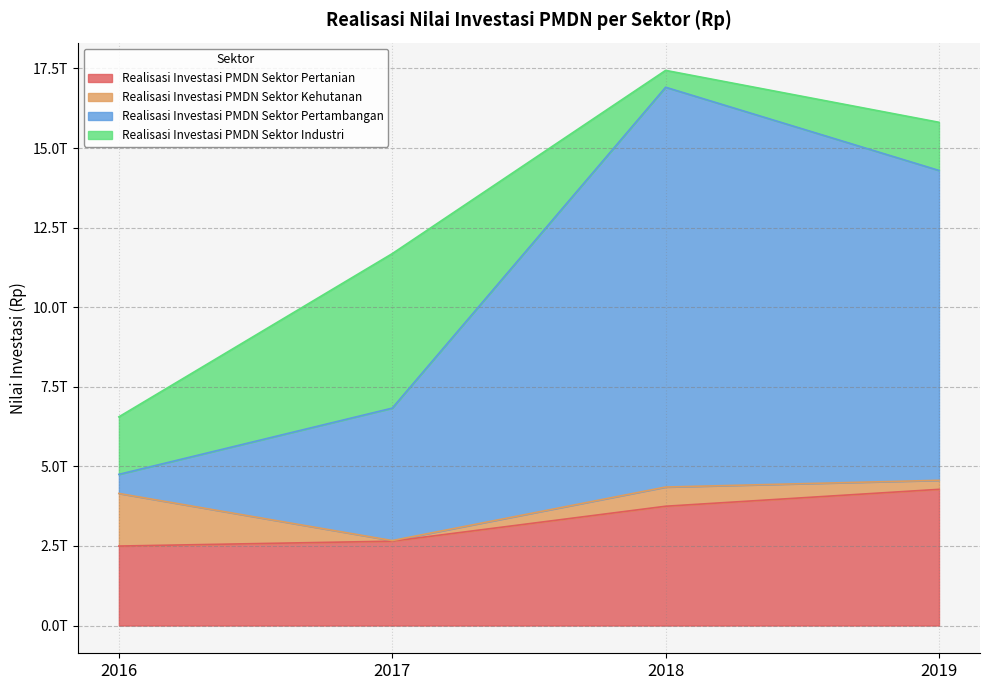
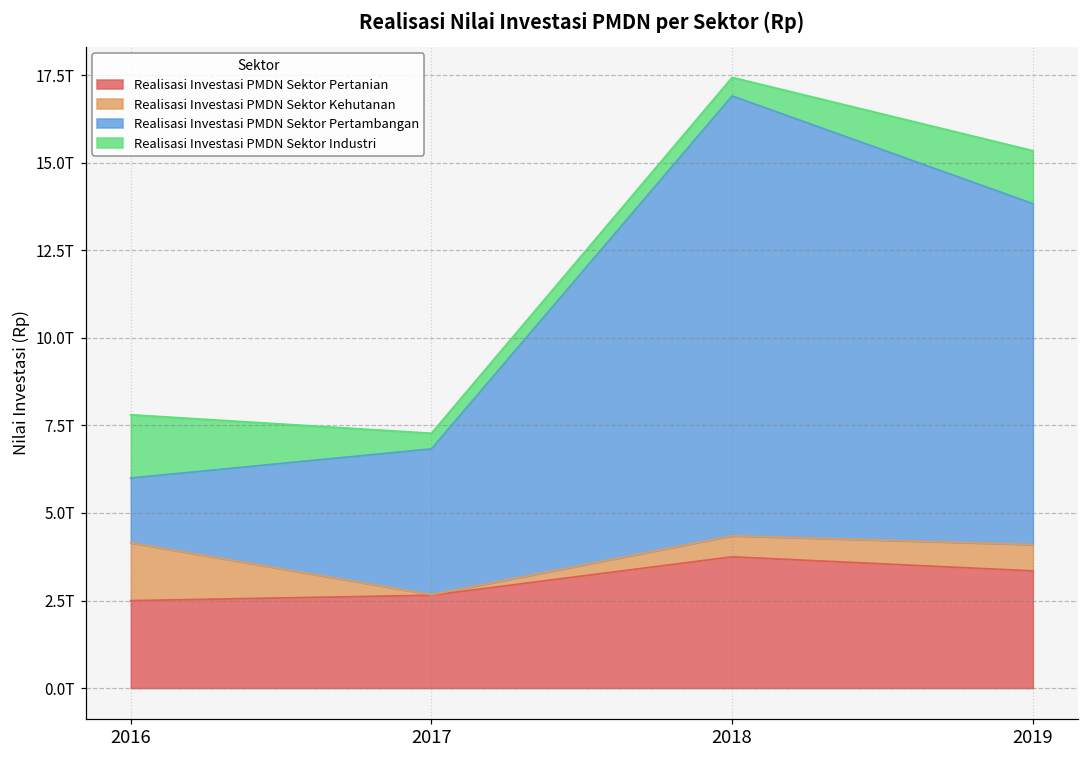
Realisasi Investasi PMDN Sektor Pertambangan, 2016: 0.6T -> 1.8T
Realisasi Investasi PMDN Sektor Industri, 2017: 4.9T -> 0.4T
Realisasi Investasi PMDN Sektor Pertanian, 2019: 4.3T -> 3.3T
Realisasi Investasi PMDN Sektor Kehutanan, 2019: 0.3T -> 0.8T
